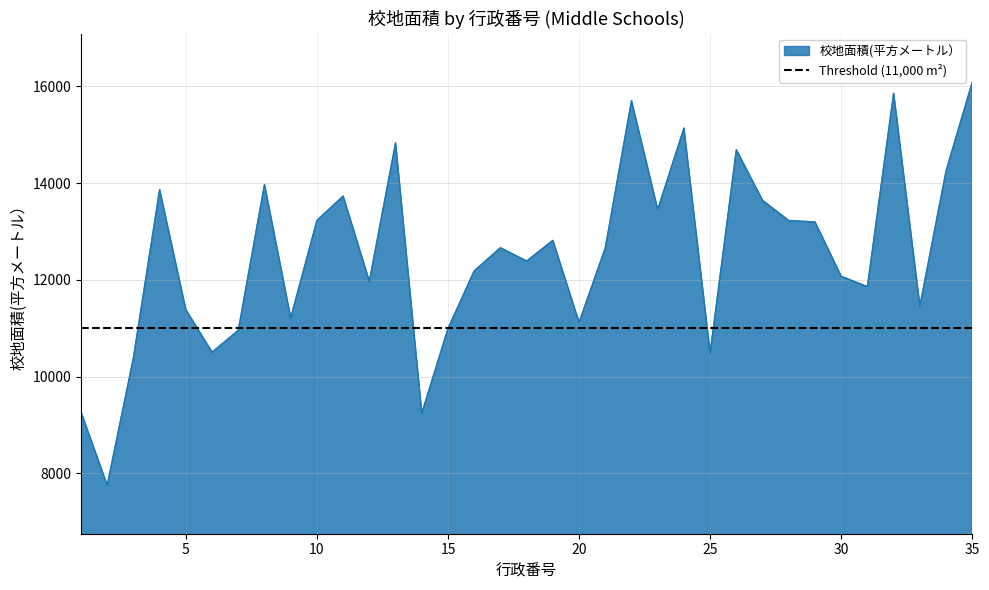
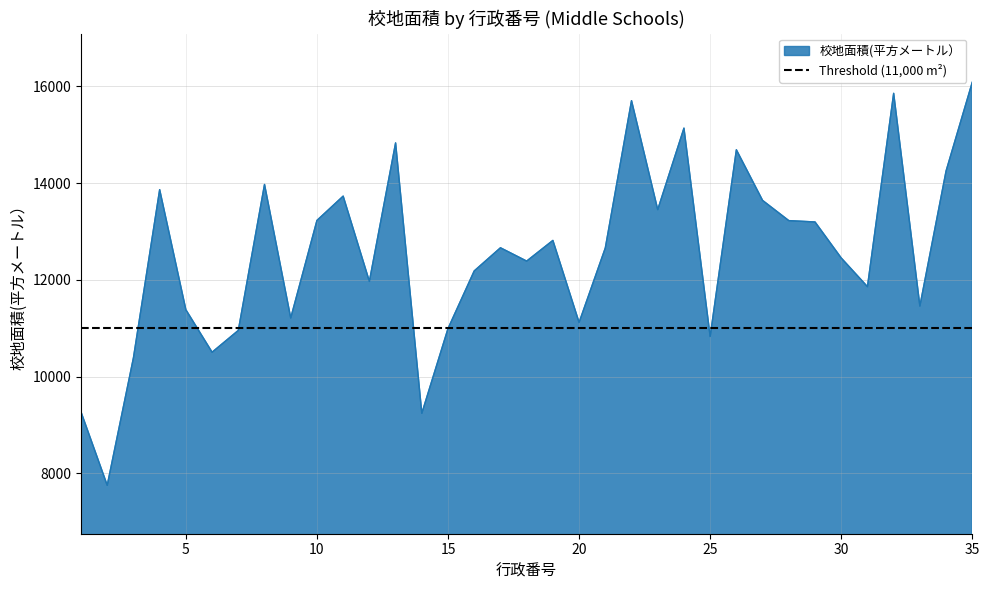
25: 10500 -> 10800
30: 12100 -> 12500
